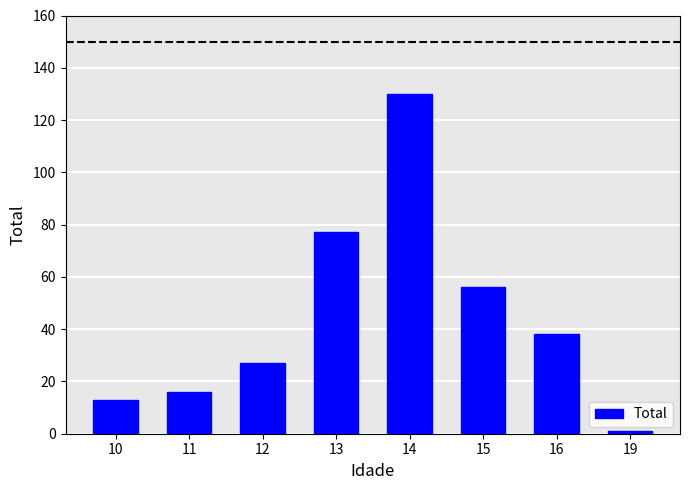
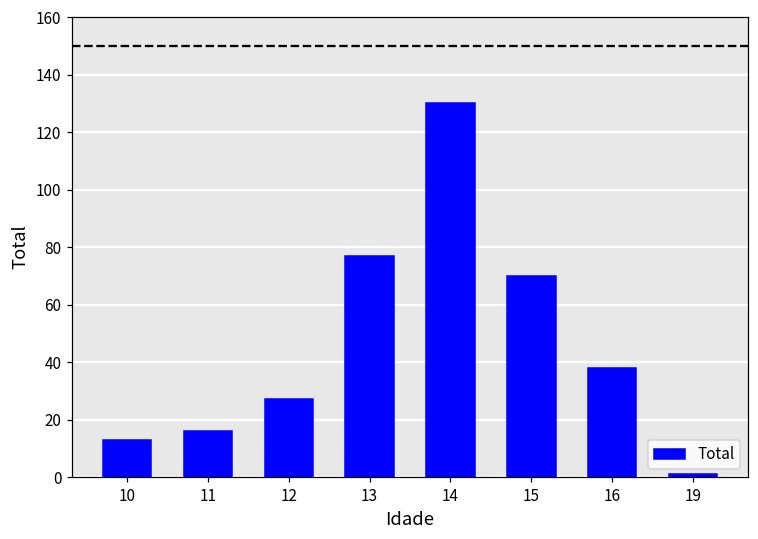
15: 56 -> 70
